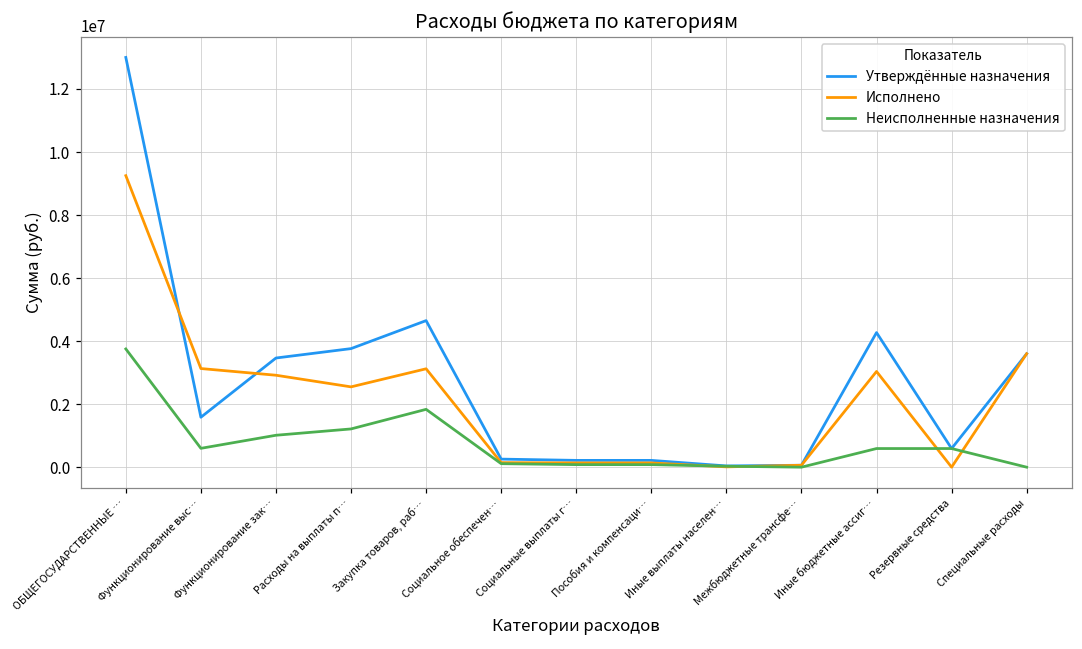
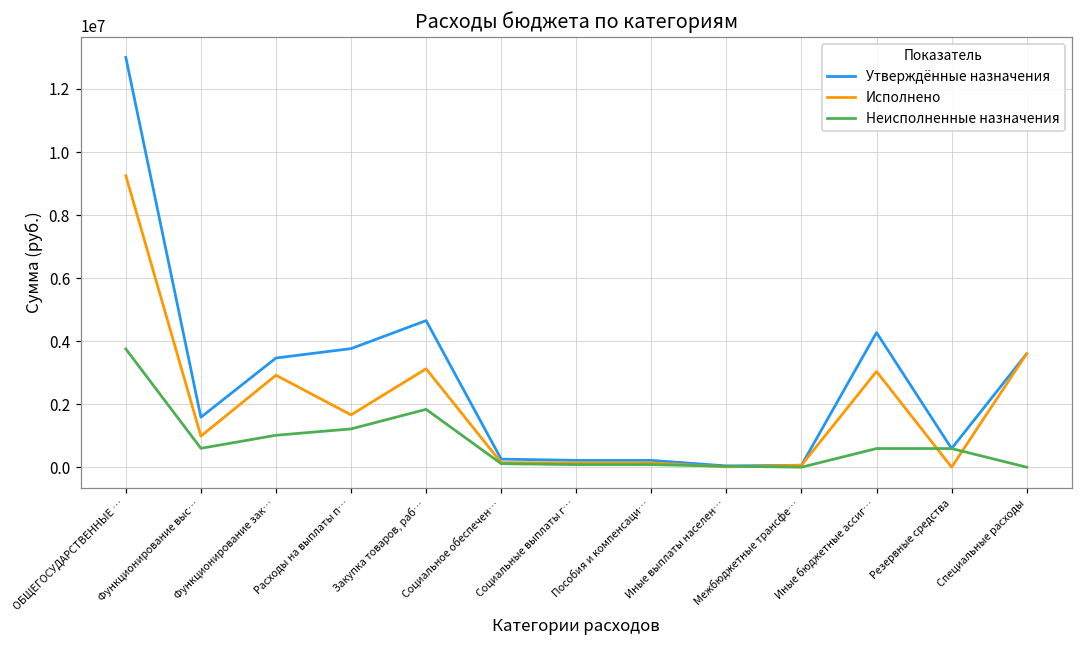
Исполнено, Функционирование выс…: 3100000 -> 1000000
Исполнено, Расходы на выплаты п…: 2500000 -> 1700000
